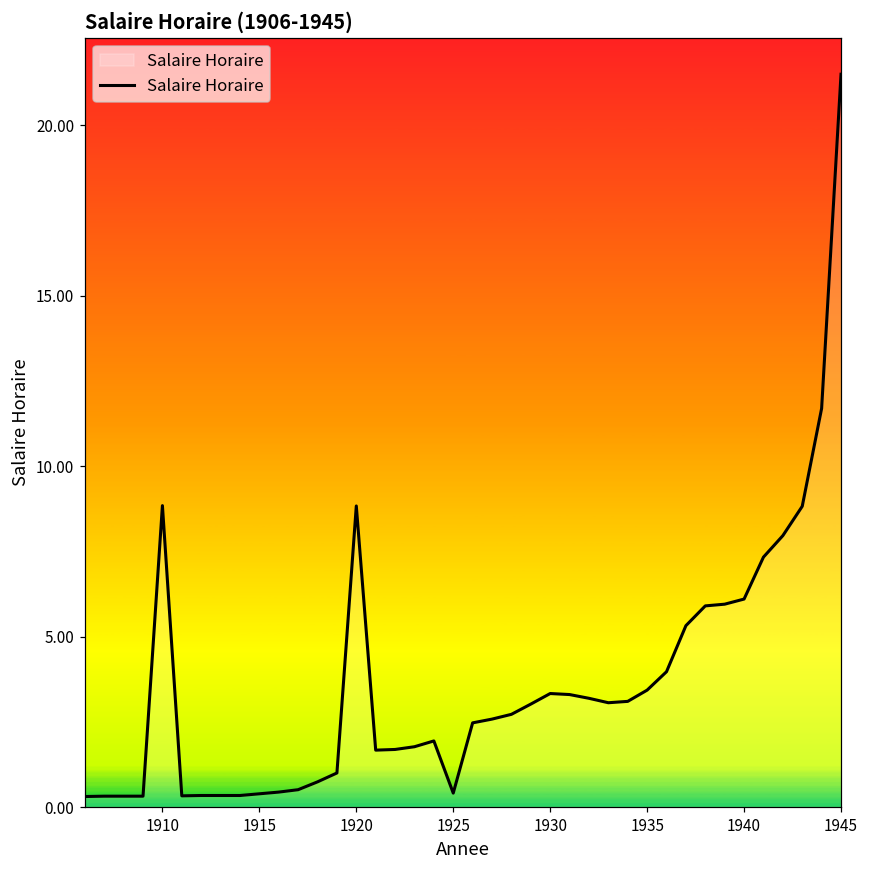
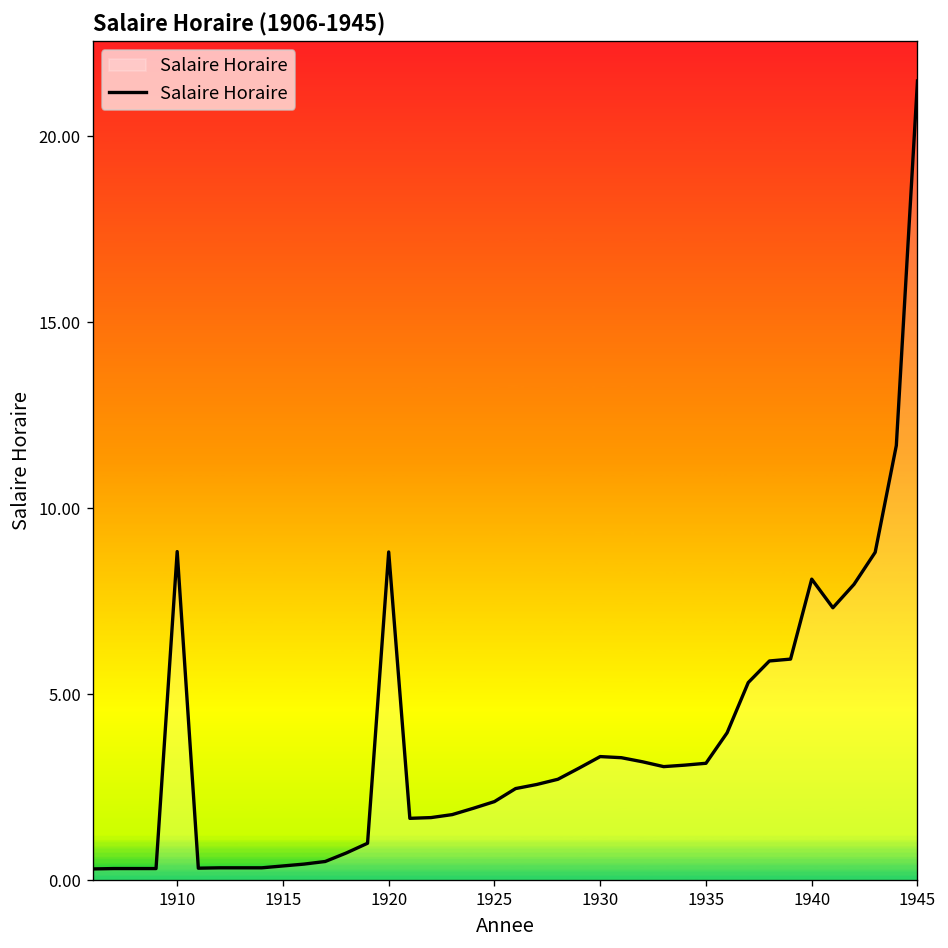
1925: 0.4 -> 2.1
1935: 3.4 -> 3.2
1940: 6.1 -> 8.1
